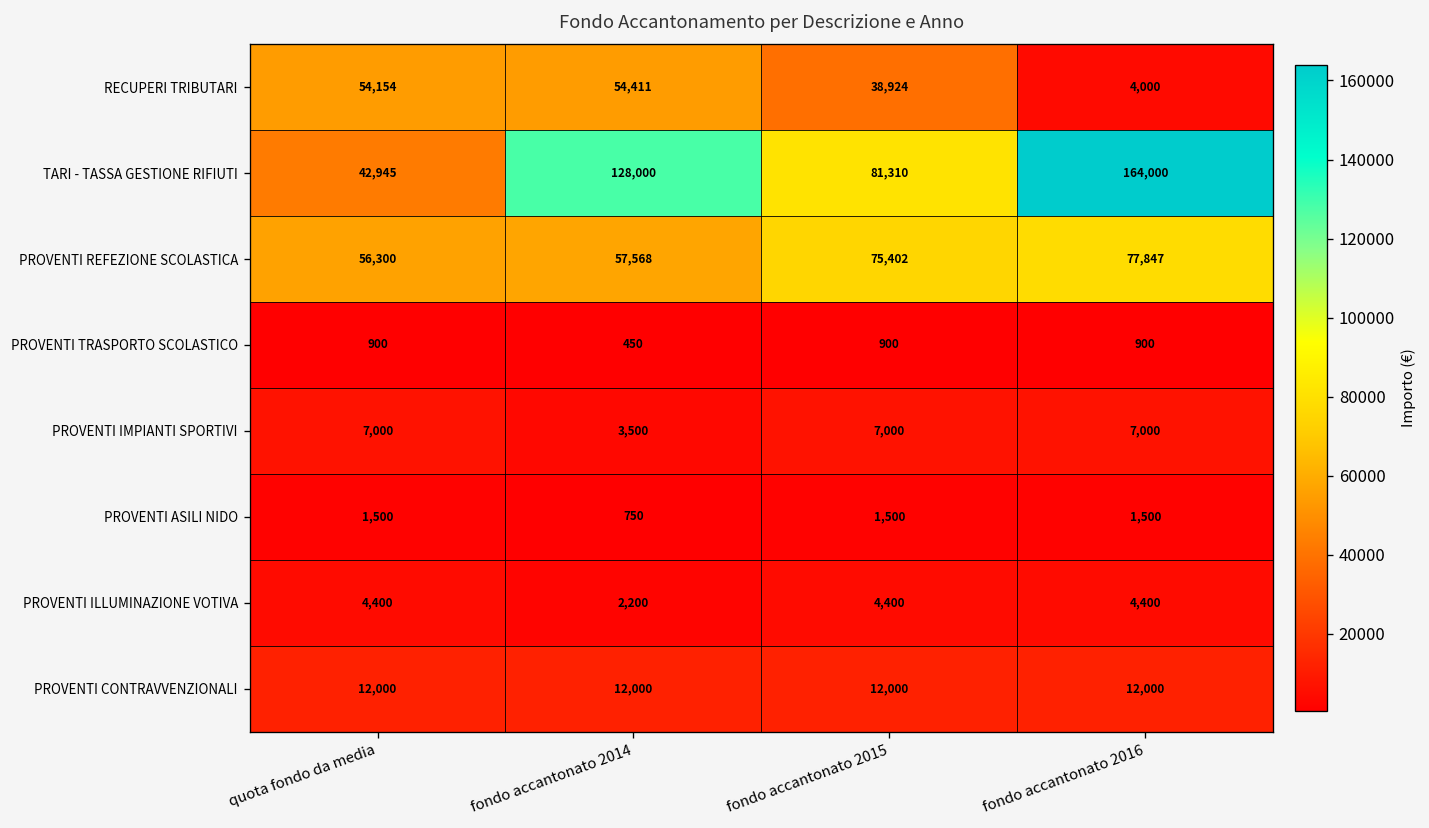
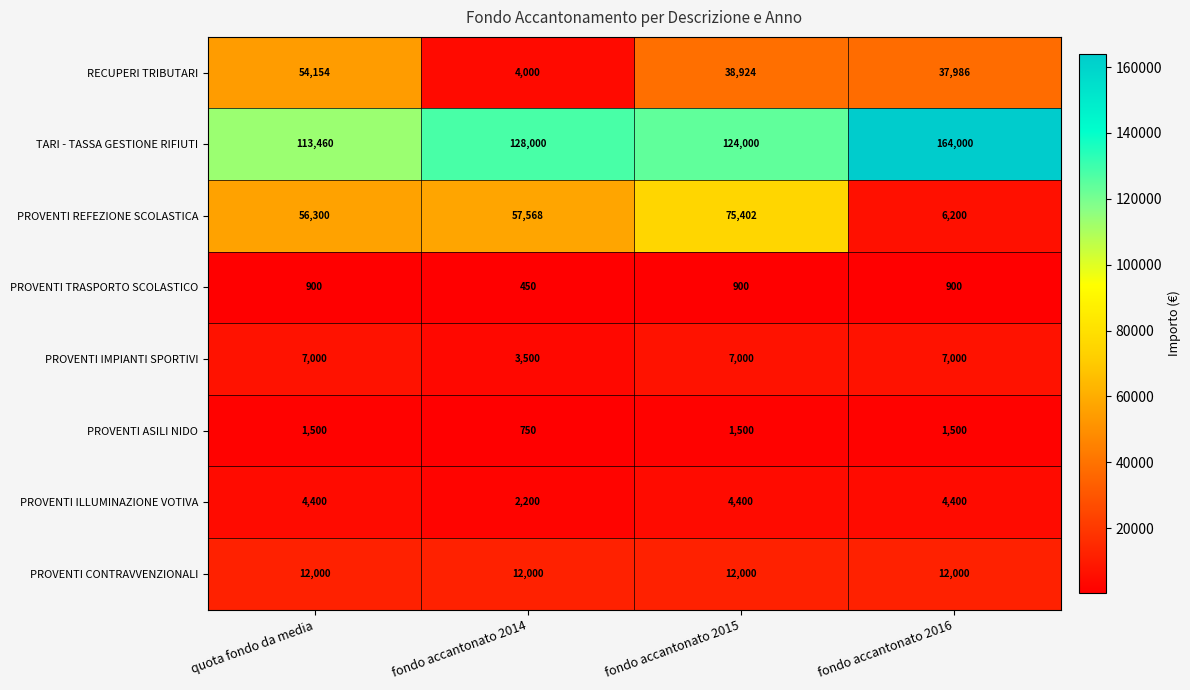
RECUPERI TRIBUTARI, fondo accantonato 2014: 54,411 -> 4,000
RECUPERI TRIBUTARI, fondo accantonato 2016: 4,000 -> 37,986
TARI - TASSA GESTIONE RIFIUTI, quota fondo da media: 42,945 -> 113,460
TARI - TASSA GESTIONE RIFIUTI, fondo accantonato 2015: 81,310 -> 124,000
PROVENTI REFEZIONE SCOLASTICA, fondo accantonato 2016: 77,847 -> 6,200
